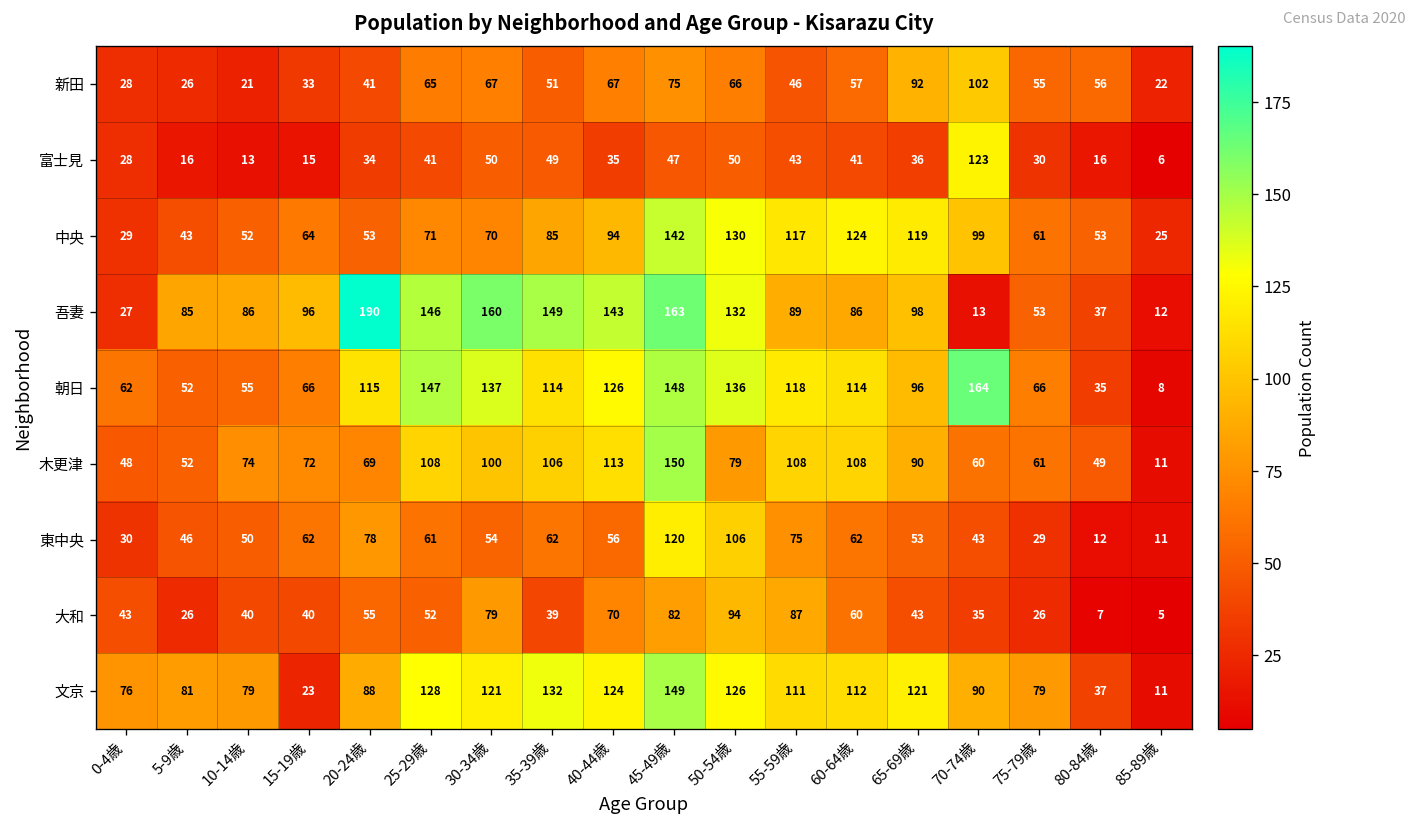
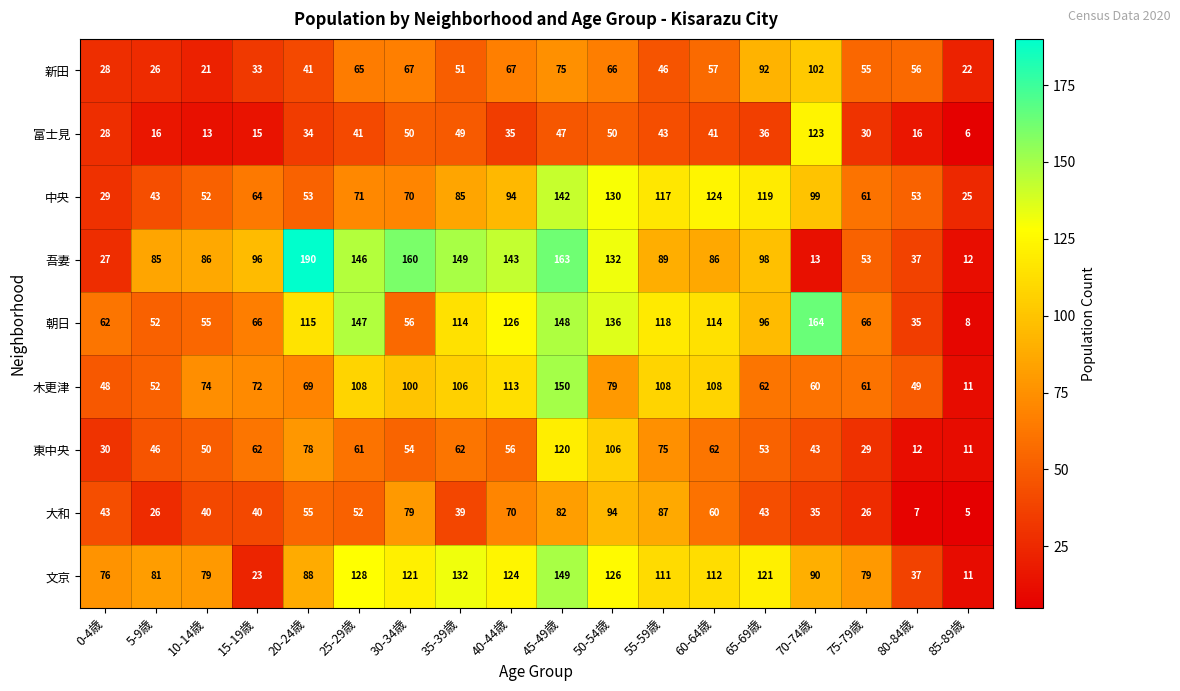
朝日, 30-34歳: 137 -> 56
木更津, 65-69歳: 90 -> 62
